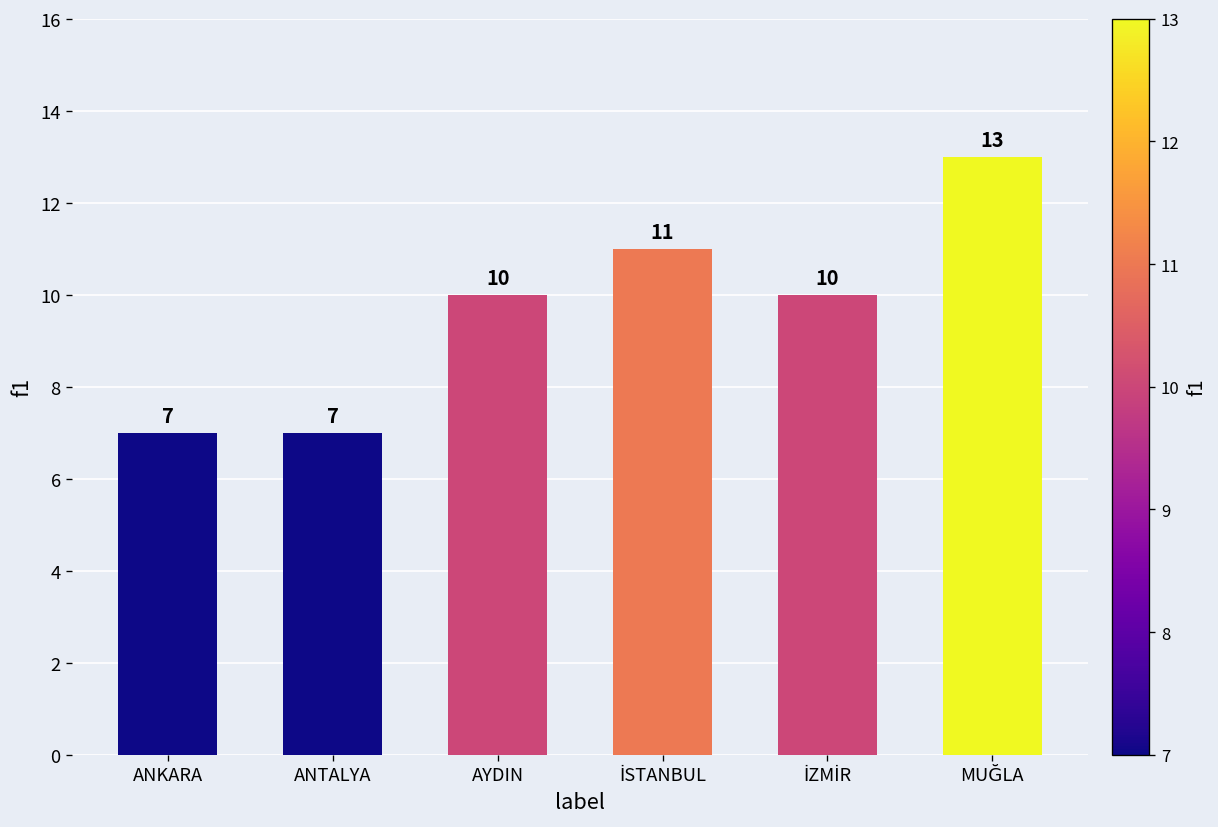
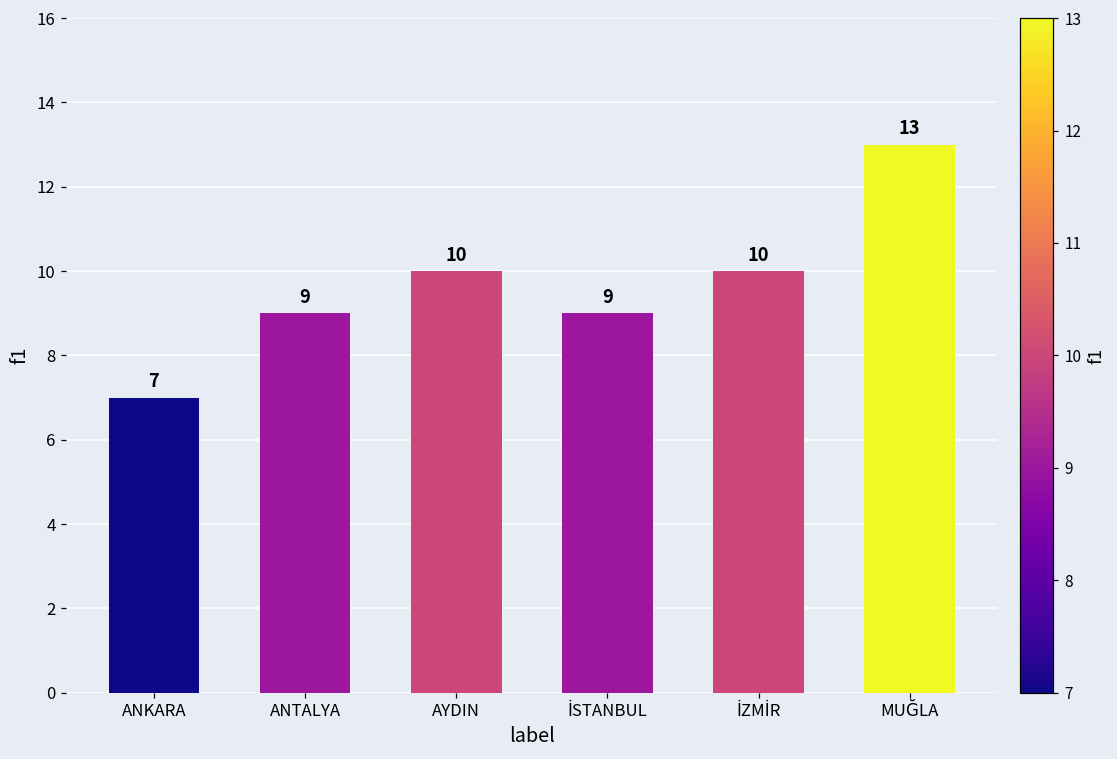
ANTALYA: 7 -> 9
İSTANBUL: 11 -> 9
